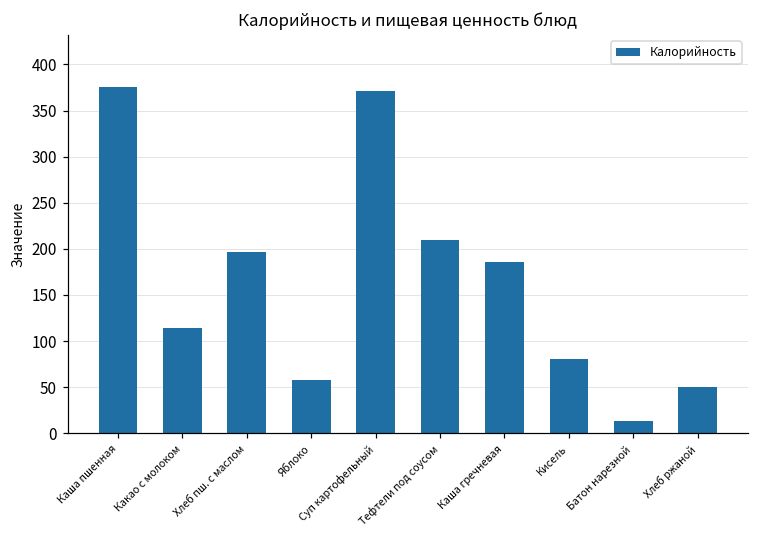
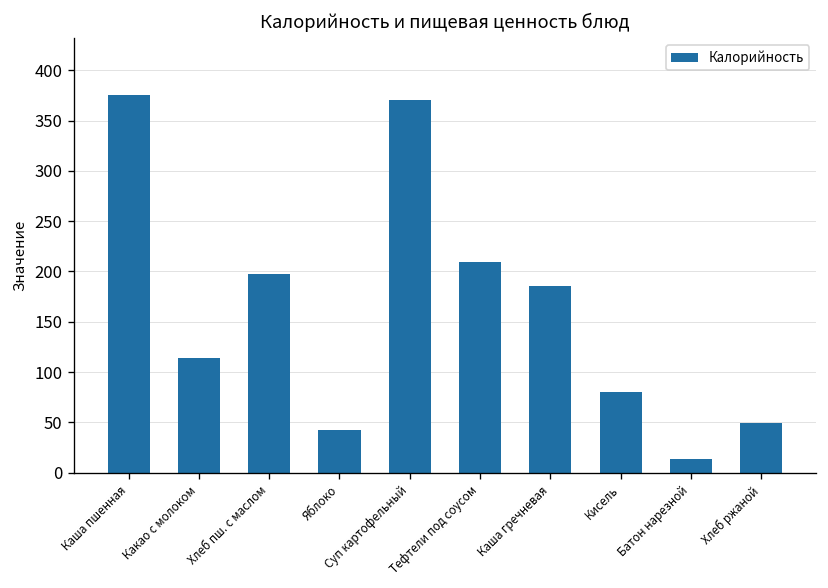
Яблоко: 60 -> 40
